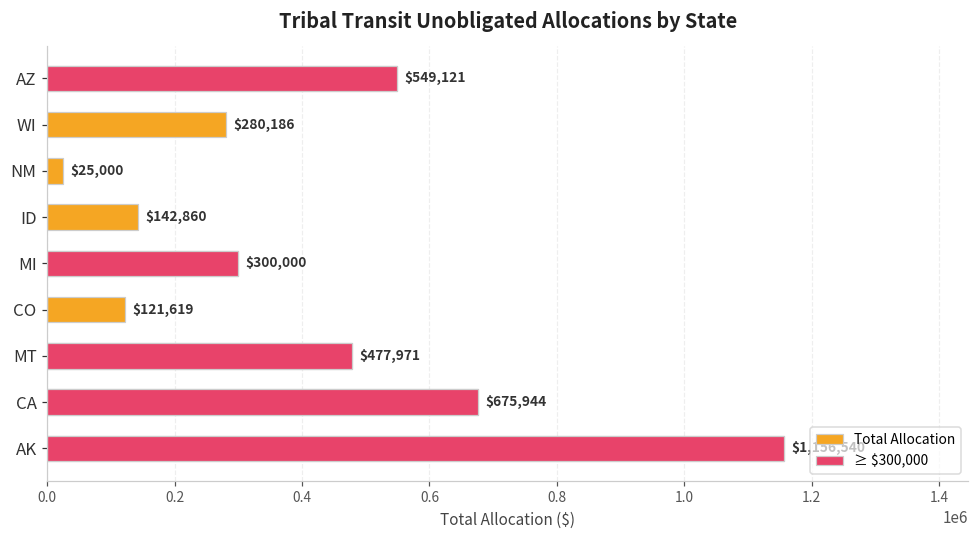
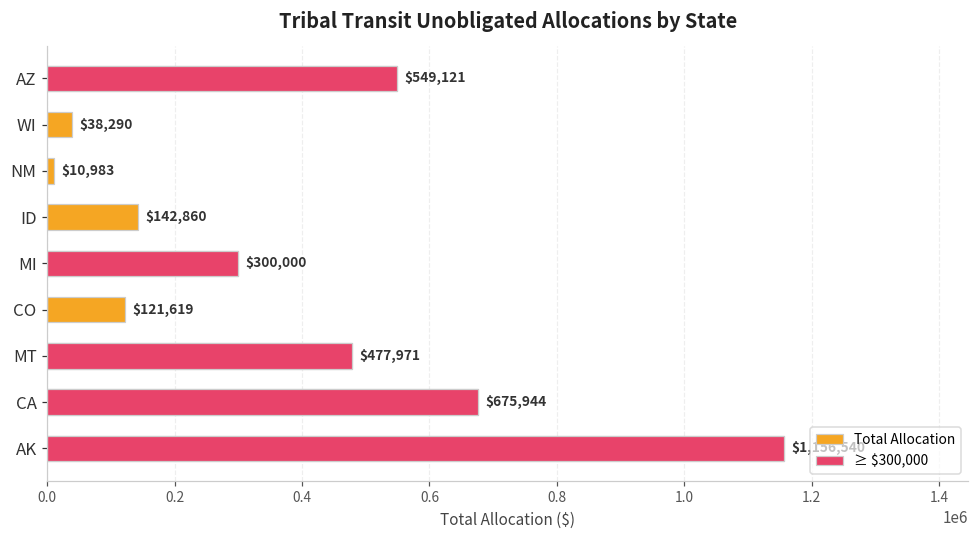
Total Allocation, WI: $280,186 -> $38,290
Total Allocation, NM: $25,000 -> $10,983
